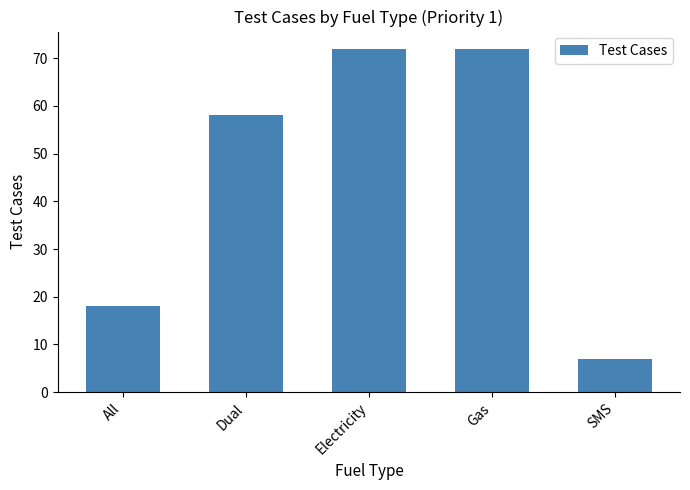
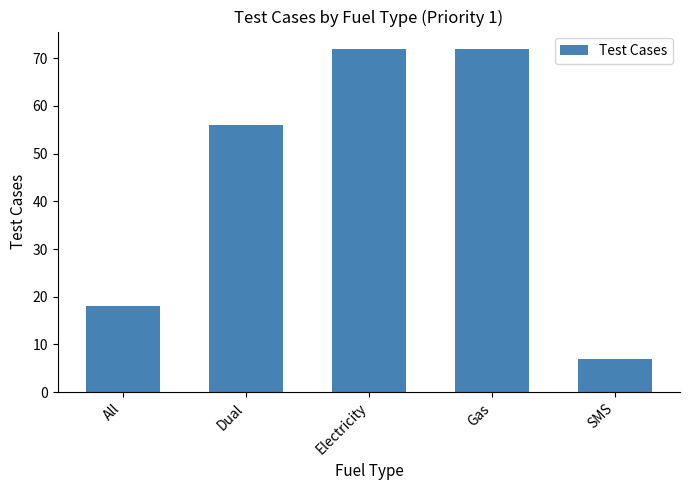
Dual: 58 -> 56
